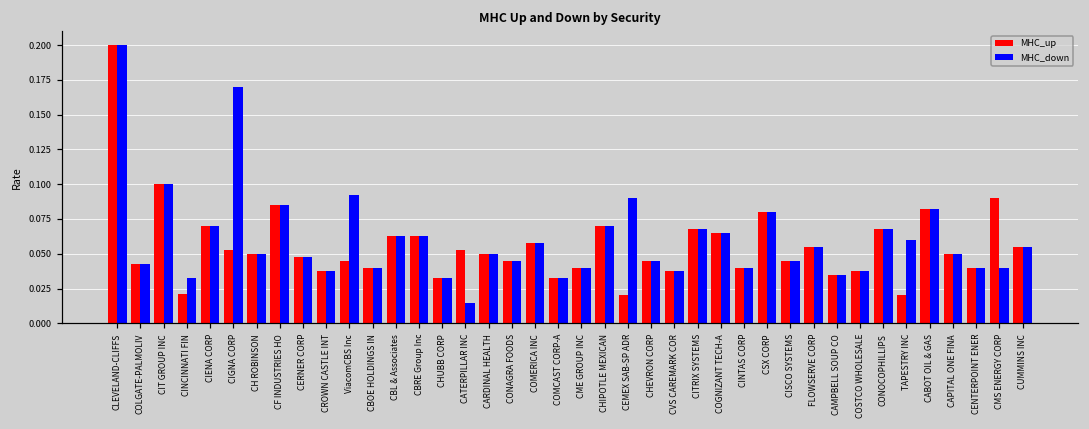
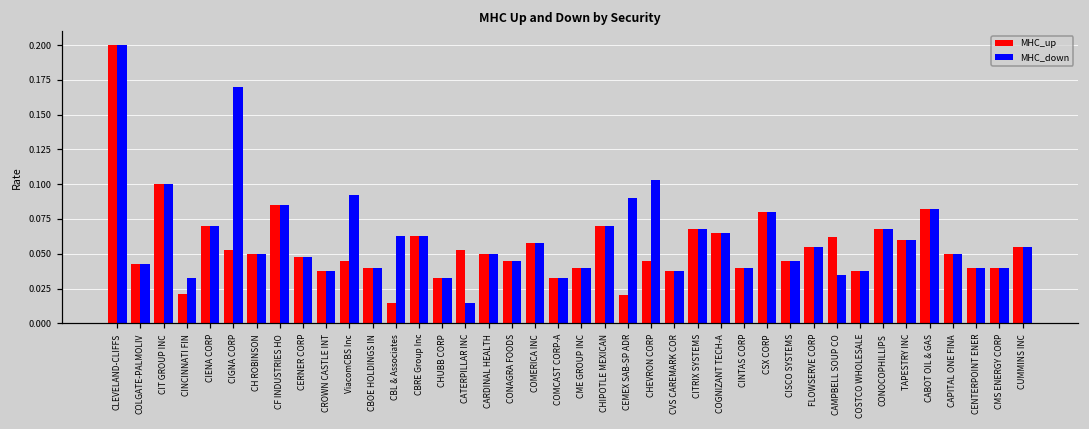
MHC_up, CBL & Associates: 0.063 -> 0.015
MHC_down, CHEVRON CORP: 0.045 -> 0.103
MHC_up, CAMPBELL SOUP CO: 0.035 -> 0.062
MHC_up, TAPESTRY INC: 0.02 -> 0.06
MHC_up, CMS ENERGY CORP: 0.09 -> 0.04
